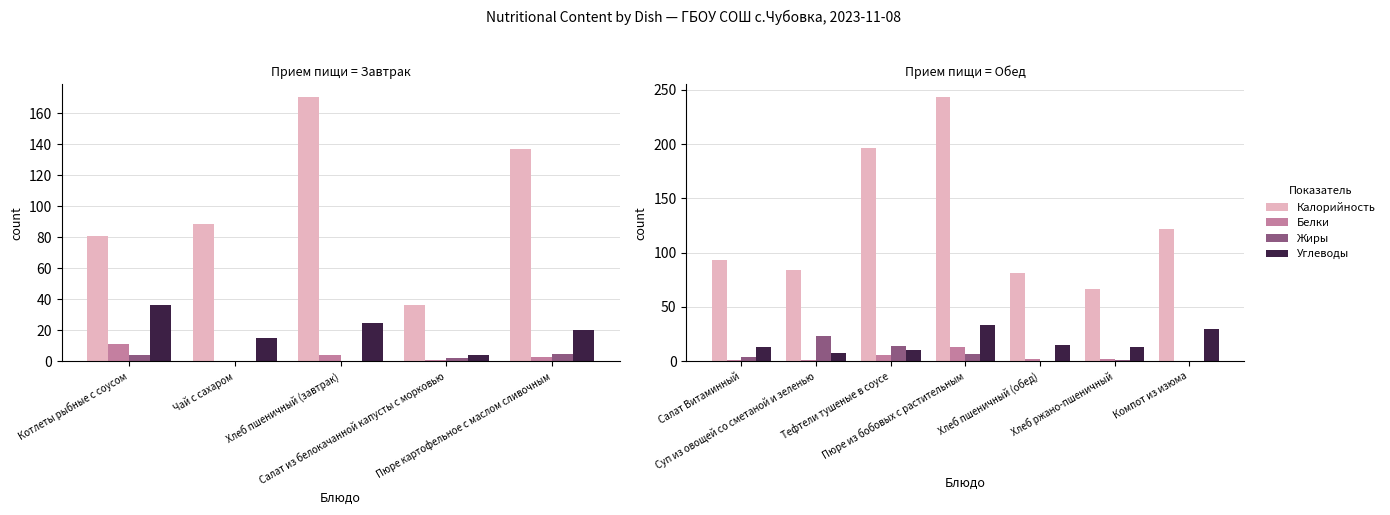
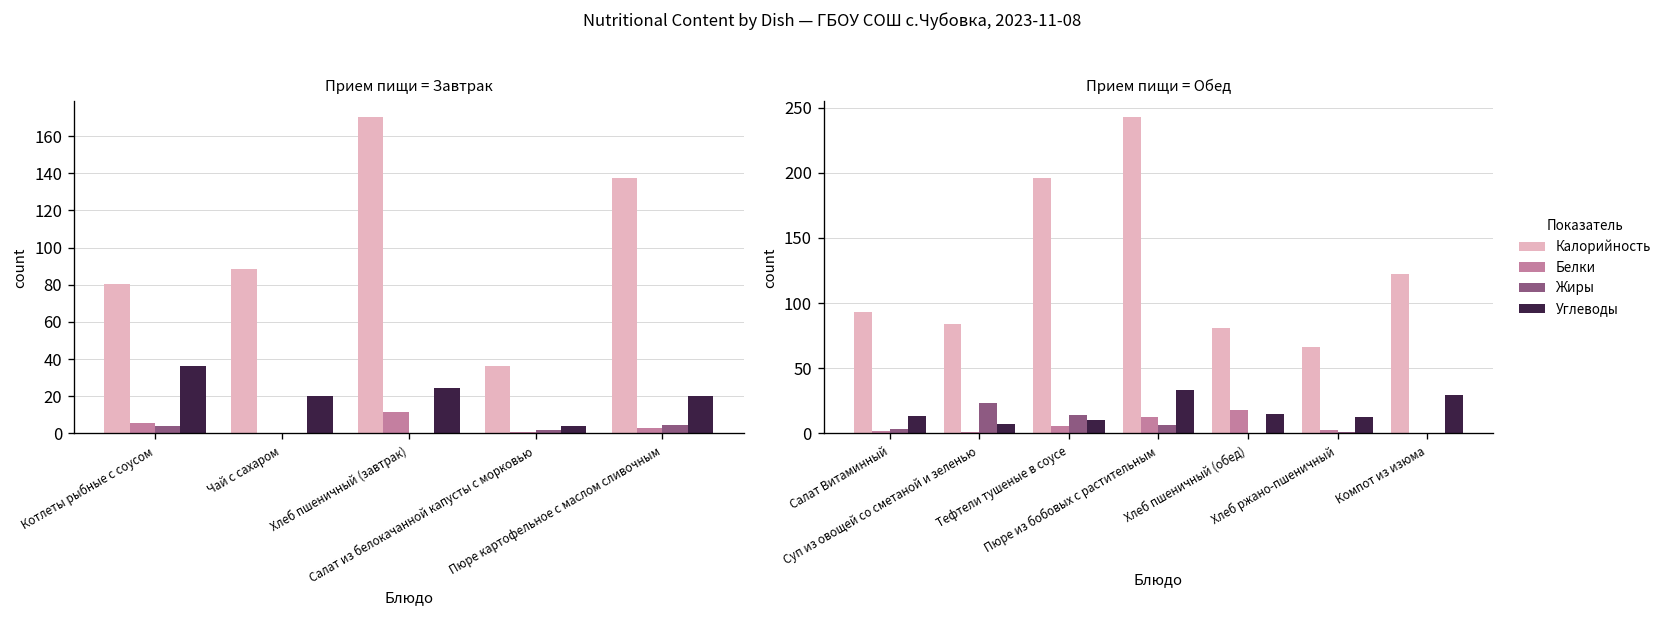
Прием пищи = Завтрак, Белки, Котлеты рыбные с соусом: 11 -> 5
Прием пищи = Завтрак, Углеводы, Чай с сахаром: 15 -> 20
Прием пищи = Завтрак, Белки, Хлеб пшеничный (завтрак): 4 -> 12
Прием пищи = Обед, Белки, Хлеб пшеничный (обед): 2 -> 18
